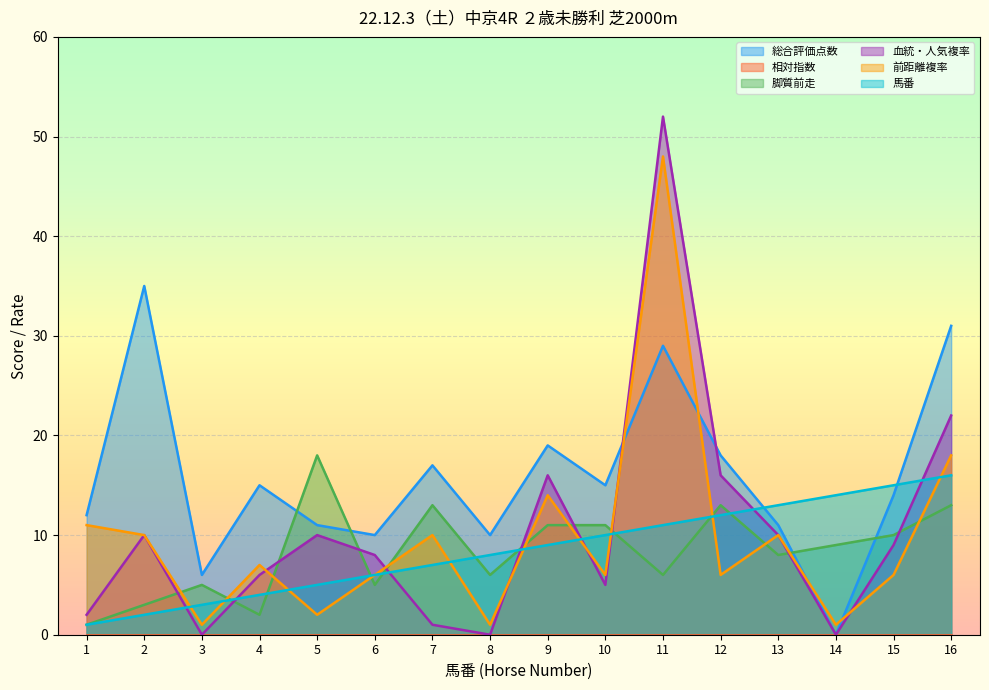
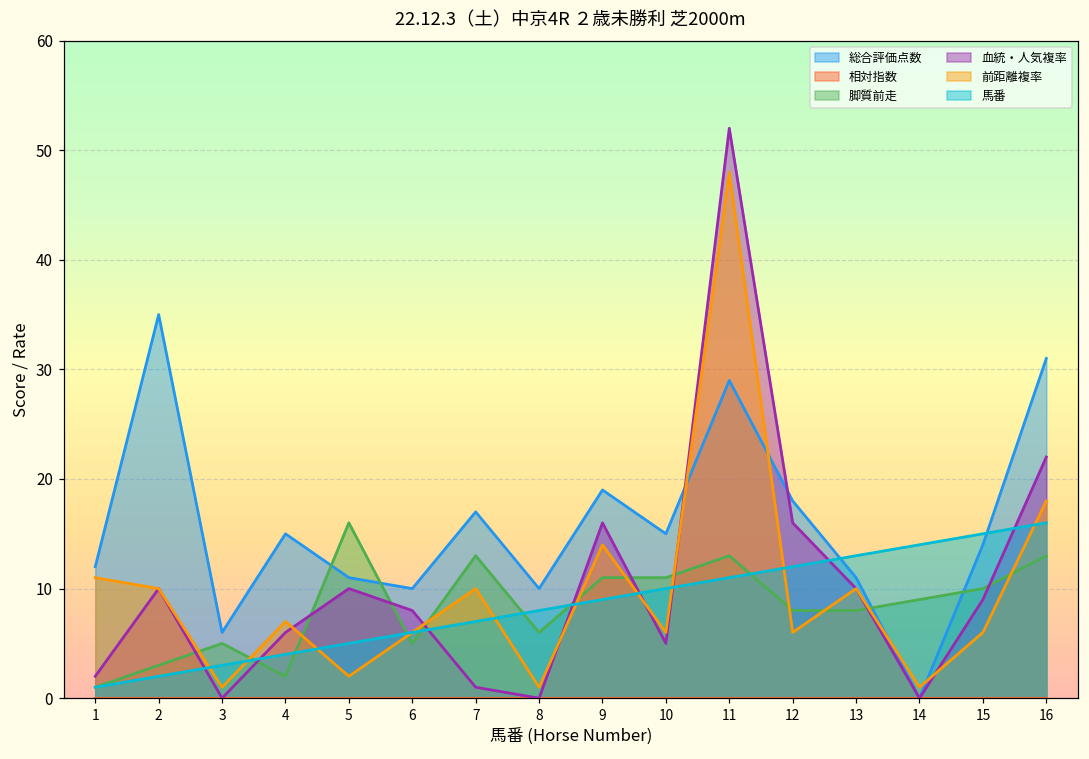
脚質前走, 5: 18 -> 16
脚質前走, 11: 6 -> 13
脚質前走, 12: 13 -> 8
